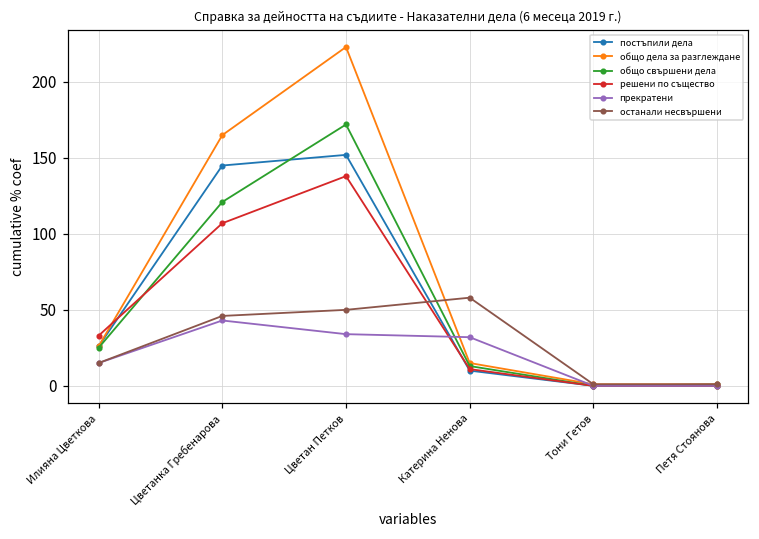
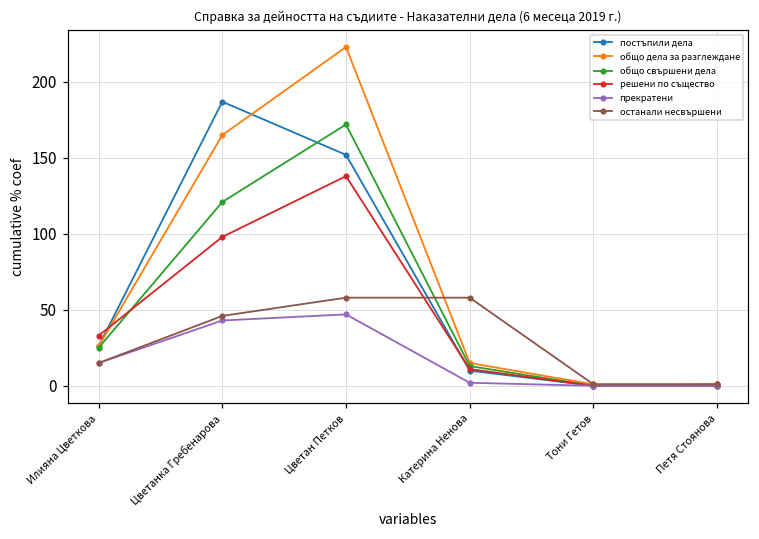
постъпили дела, Цветанка Гребенарова: 145 -> 187
решени по същество, Цветанка Гребенарова: 107 -> 98
прекратени, Цветан Петков: 34 -> 47
останали несвършени, Цветан Петков: 50 -> 58
прекратени, Катерина Ненова: 32 -> 2
